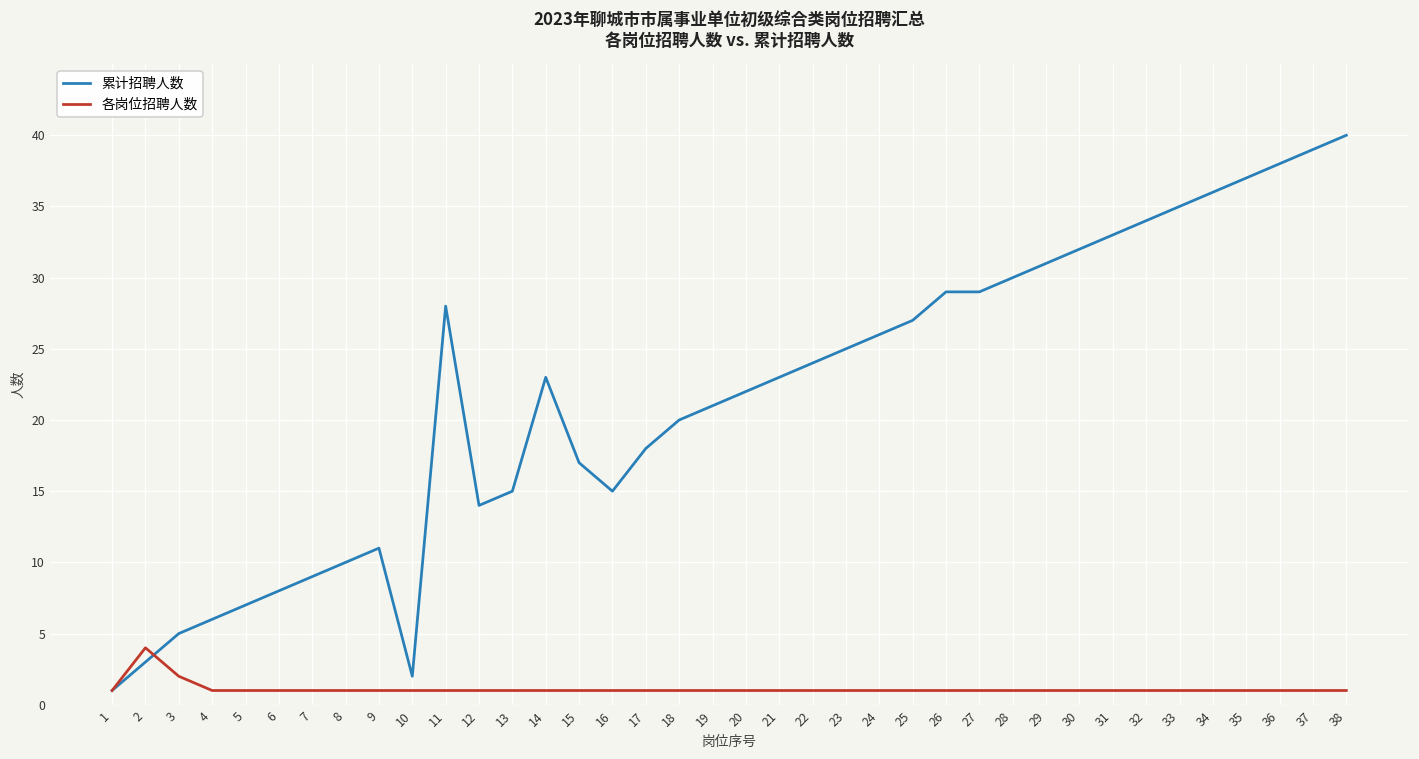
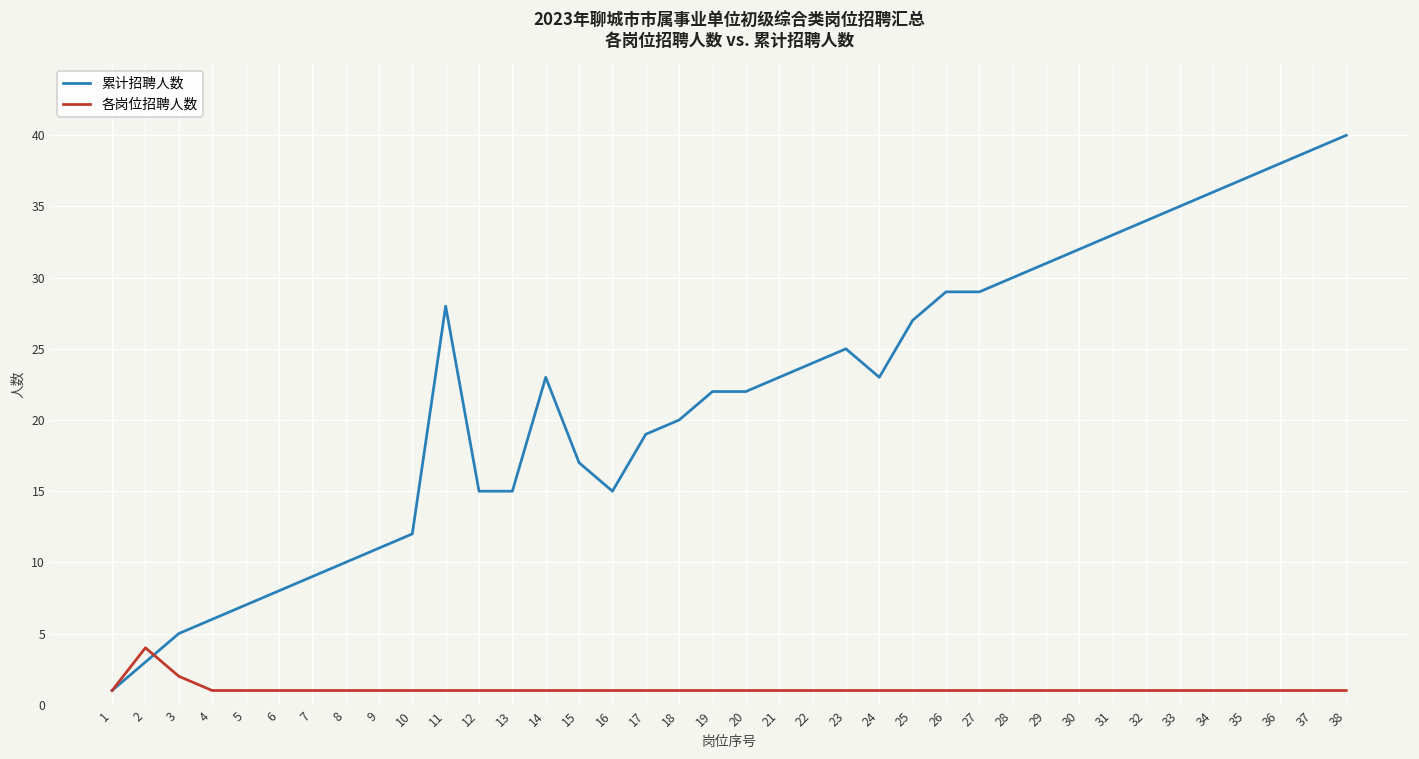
累计招聘人数, 10: 2 -> 12
累计招聘人数, 12: 14 -> 15
累计招聘人数, 17: 18 -> 19
累计招聘人数, 19: 21 -> 22
累计招聘人数, 24: 26 -> 23
